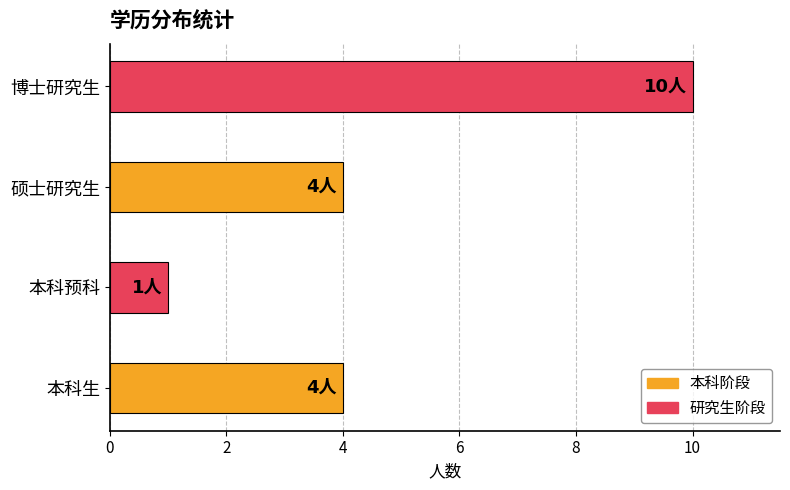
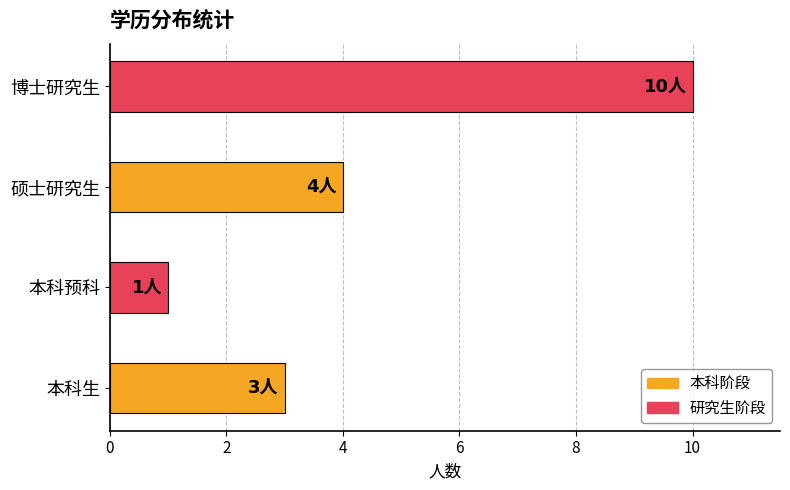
本科生: 4人 -> 3人
